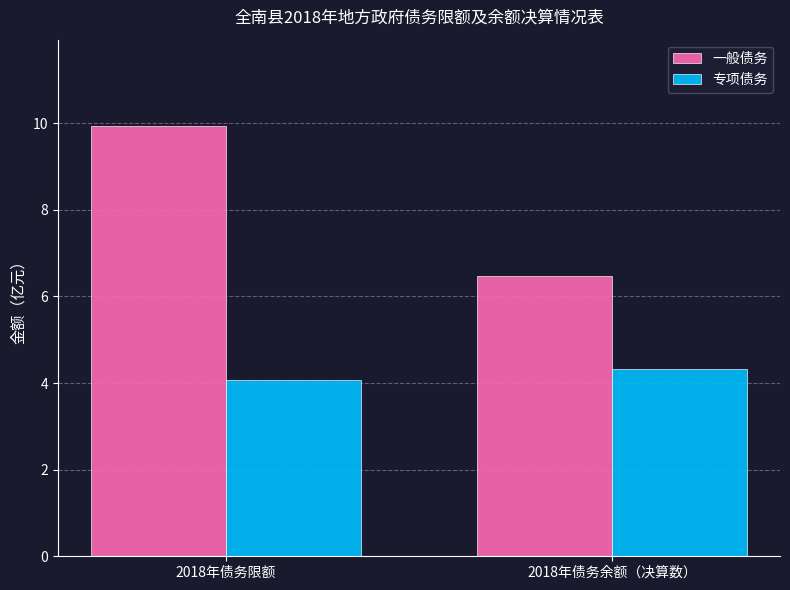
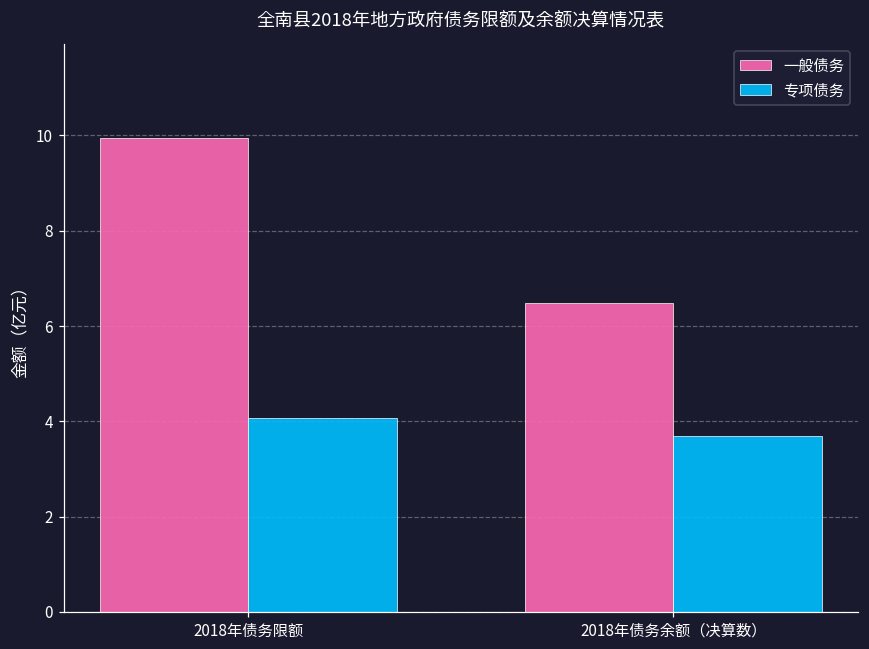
专项债务, 2018年债务余额（决算数）: 4.3 -> 3.7
